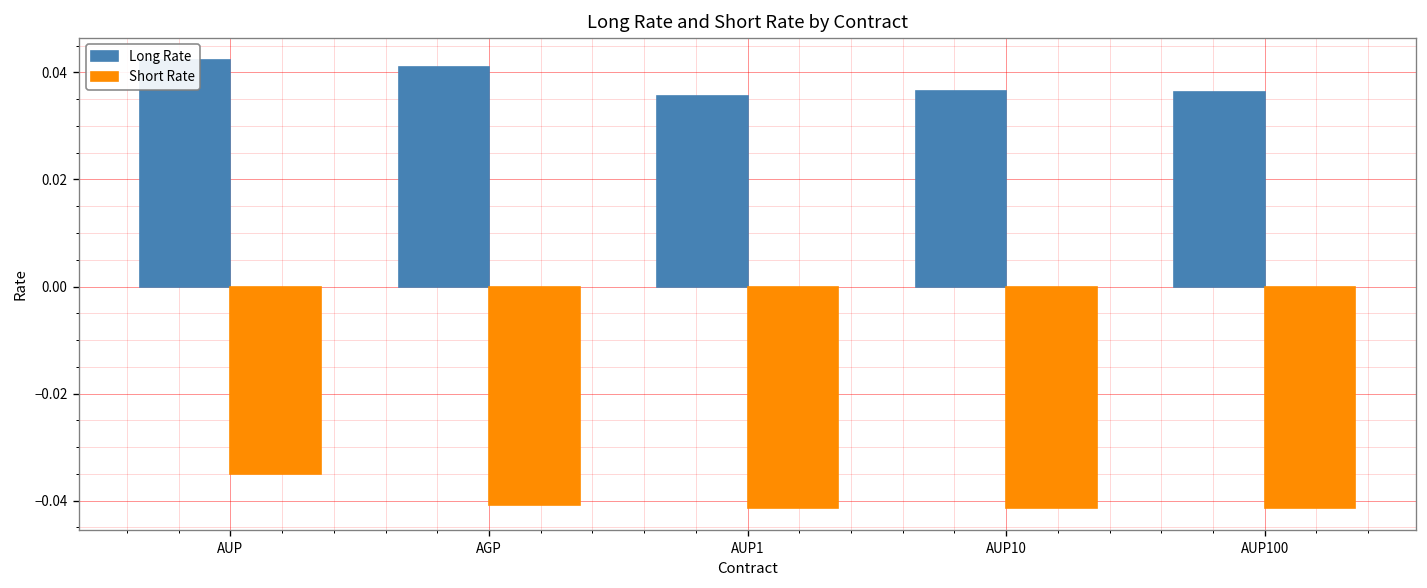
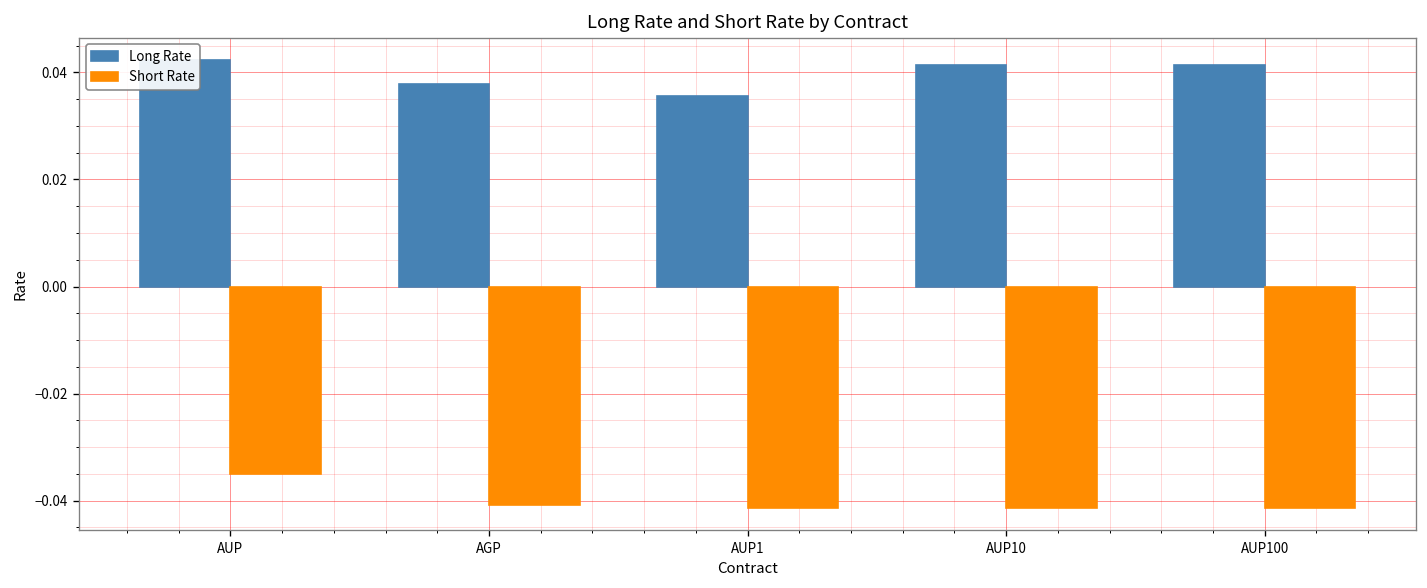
Long Rate, AGP: 0.041 -> 0.038
Long Rate, AUP10: 0.037 -> 0.041
Long Rate, AUP100: 0.036 -> 0.041
